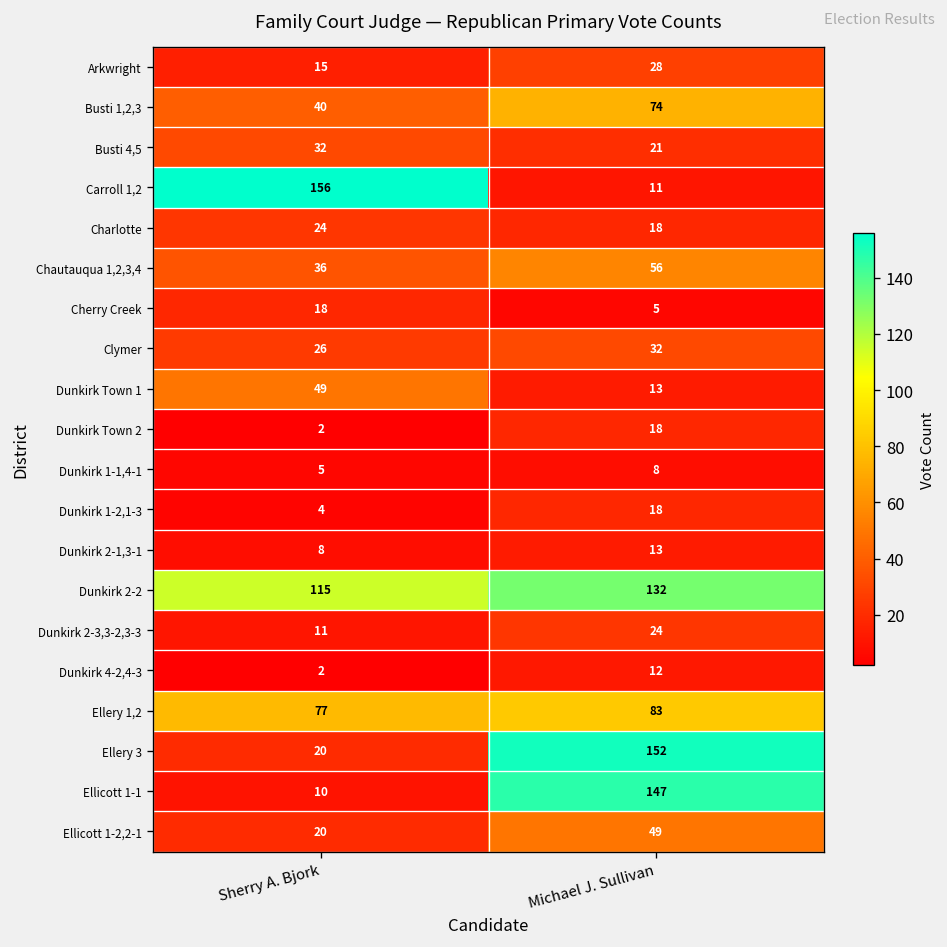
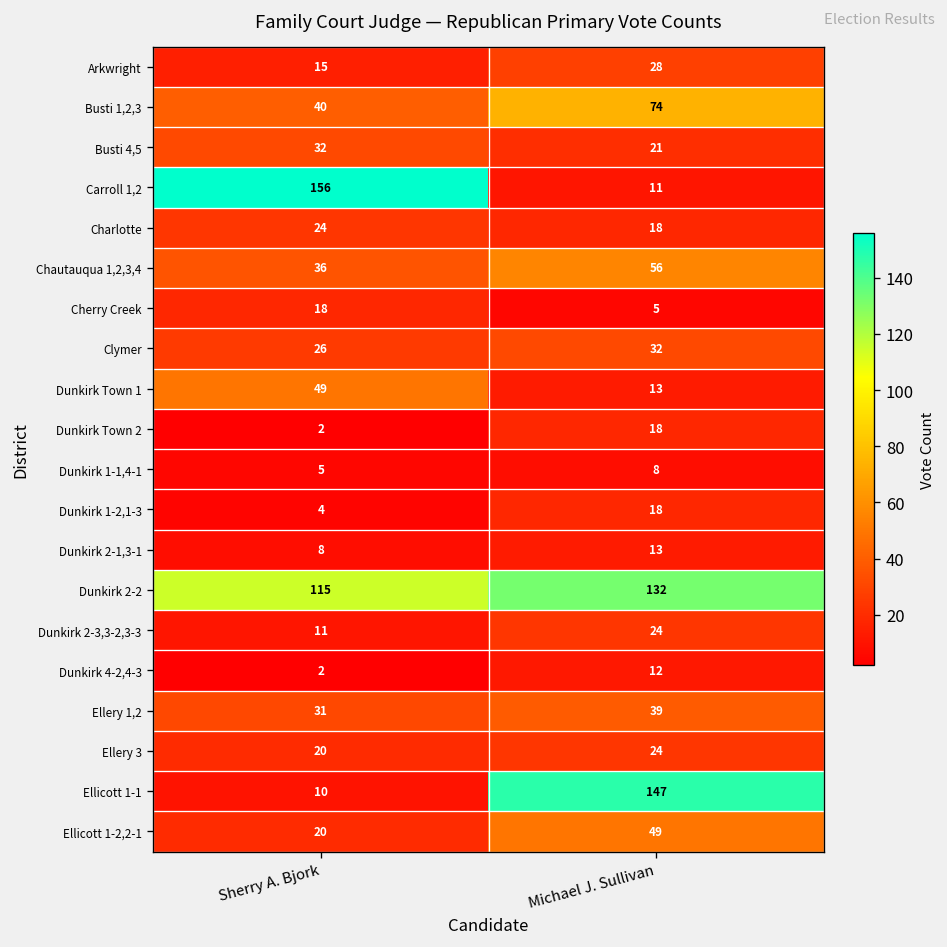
Ellery 1,2, Sherry A. Bjork: 77 -> 31
Ellery 1,2, Michael J. Sullivan: 83 -> 39
Ellery 3, Michael J. Sullivan: 152 -> 24
